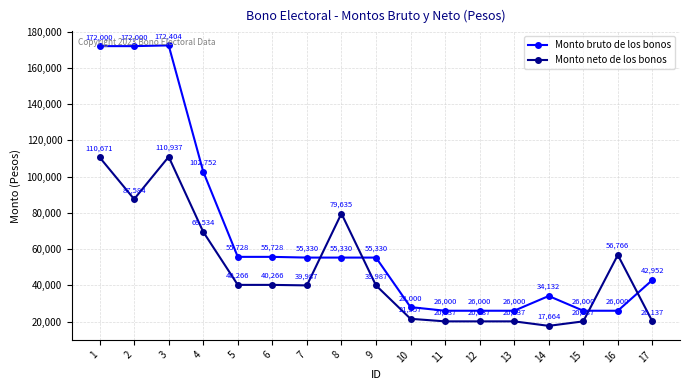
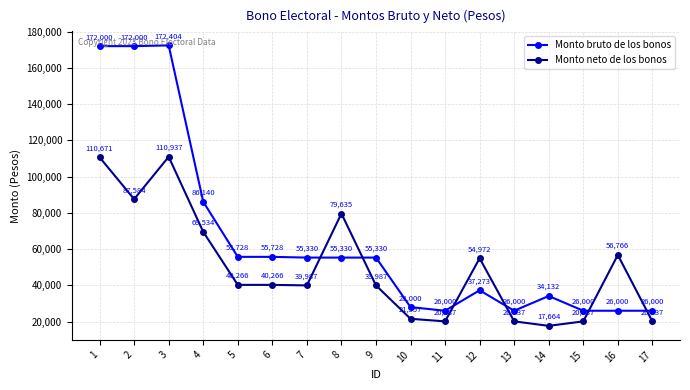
Monto bruto de los bonos, 4: 102,752 -> 86,140
Monto bruto de los bonos, 12: 26,000 -> 37,273
Monto neto de los bonos, 12: 20,137 -> 54,972
Monto bruto de los bonos, 17: 42,952 -> 26,000
